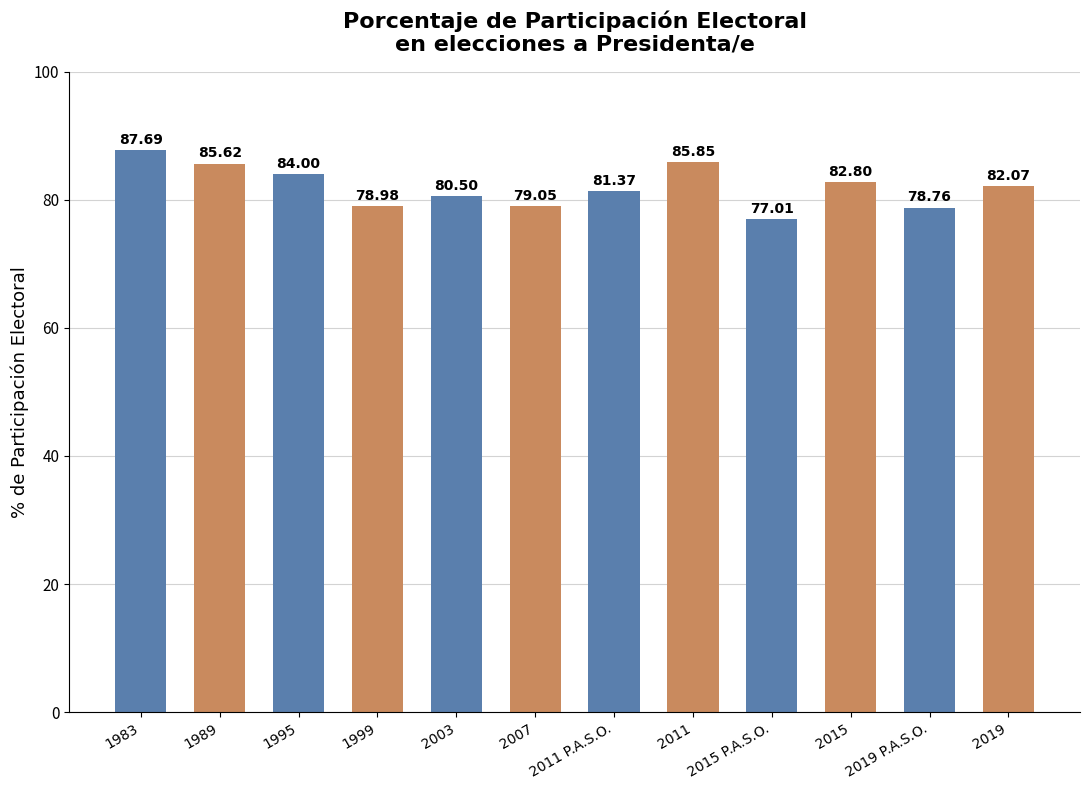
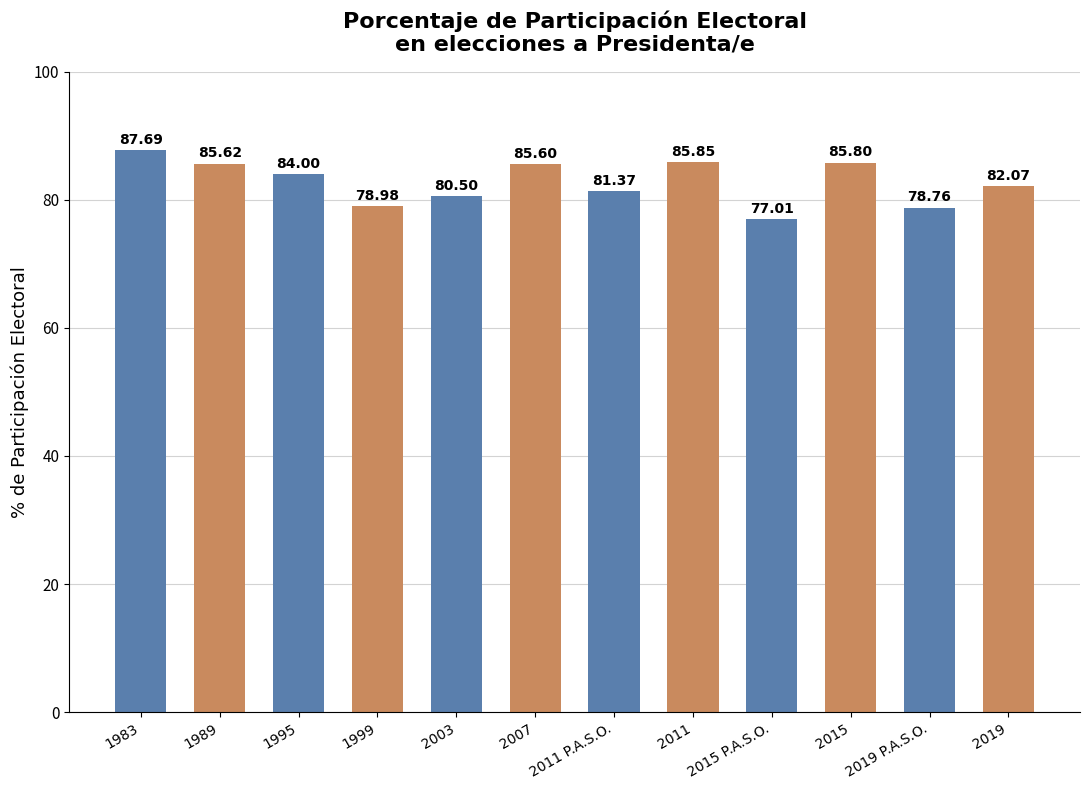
2007: 79.05 -> 85.60
2015: 82.80 -> 85.80
